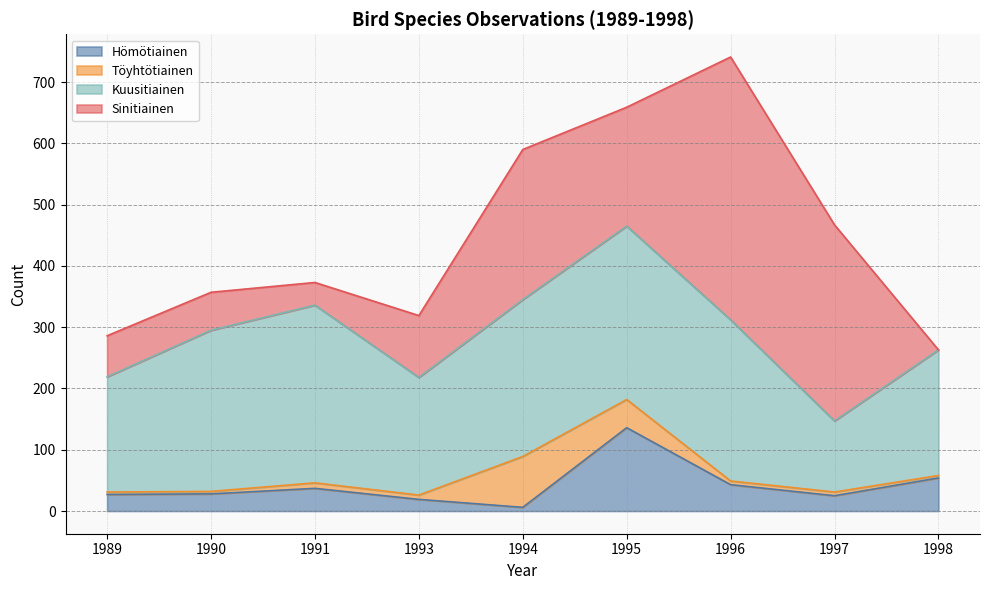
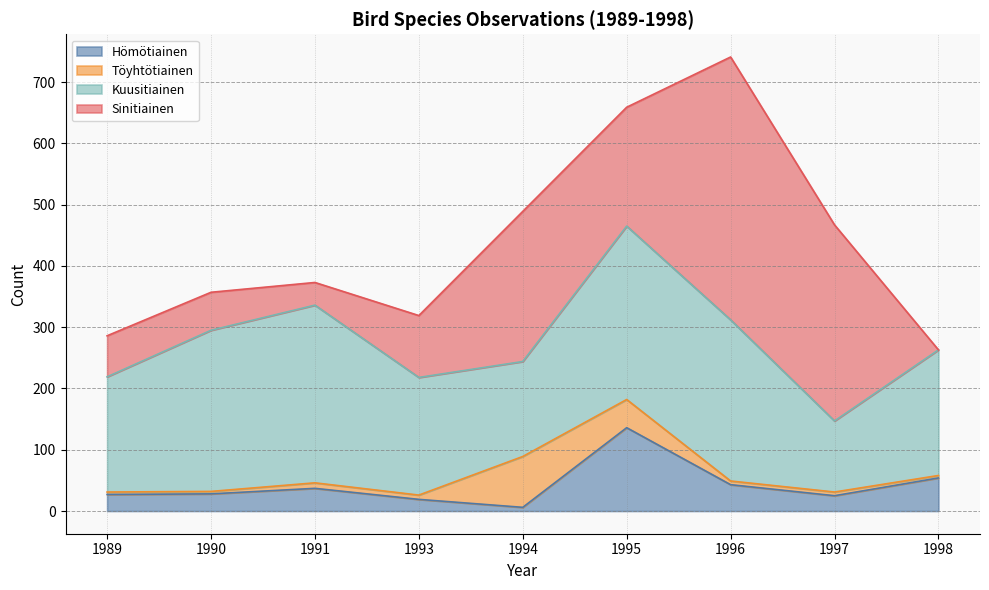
Kuusitiainen, 1994: 260 -> 160
